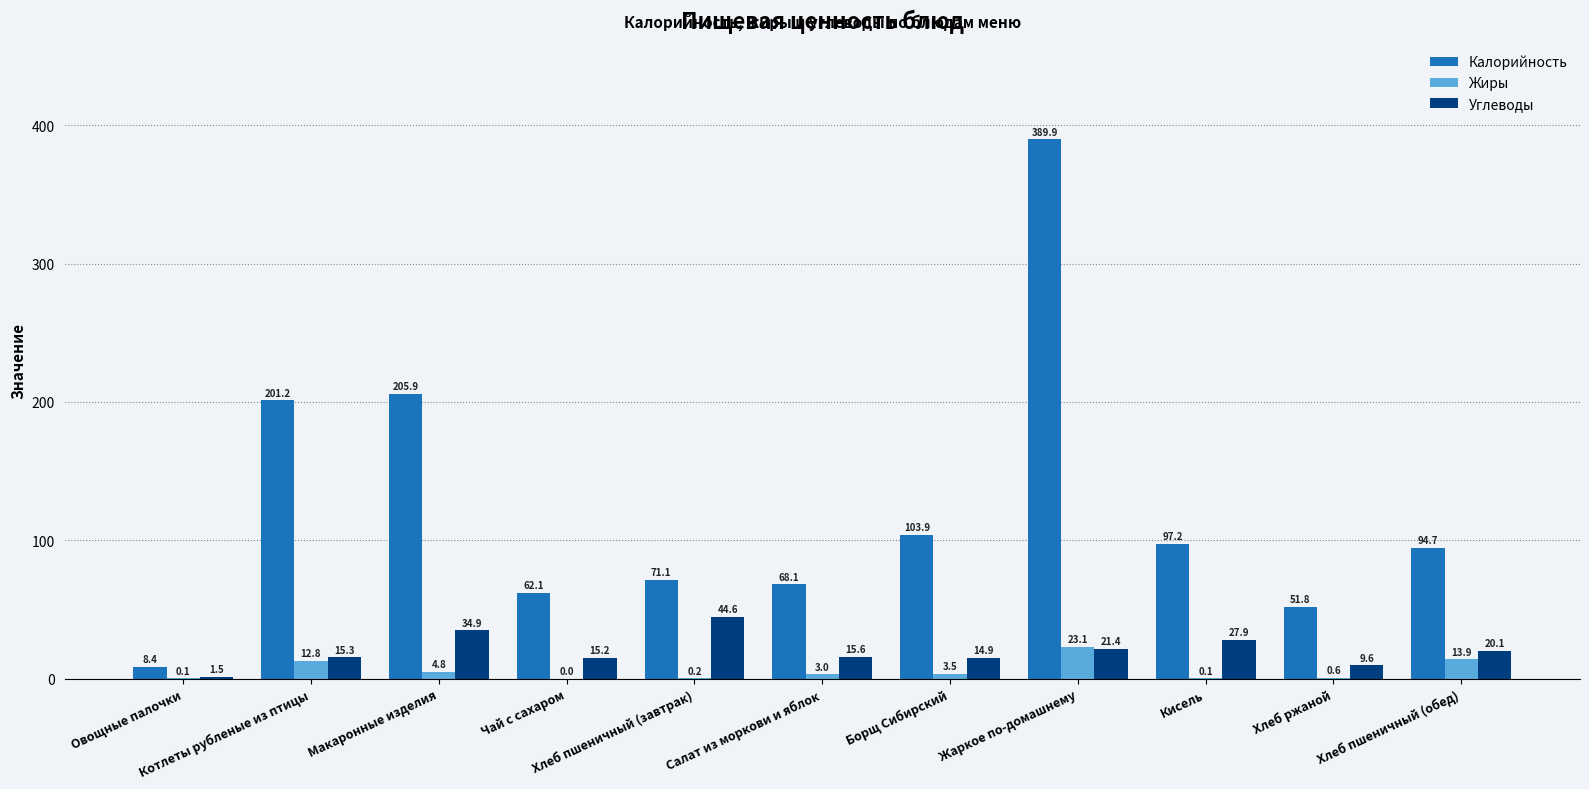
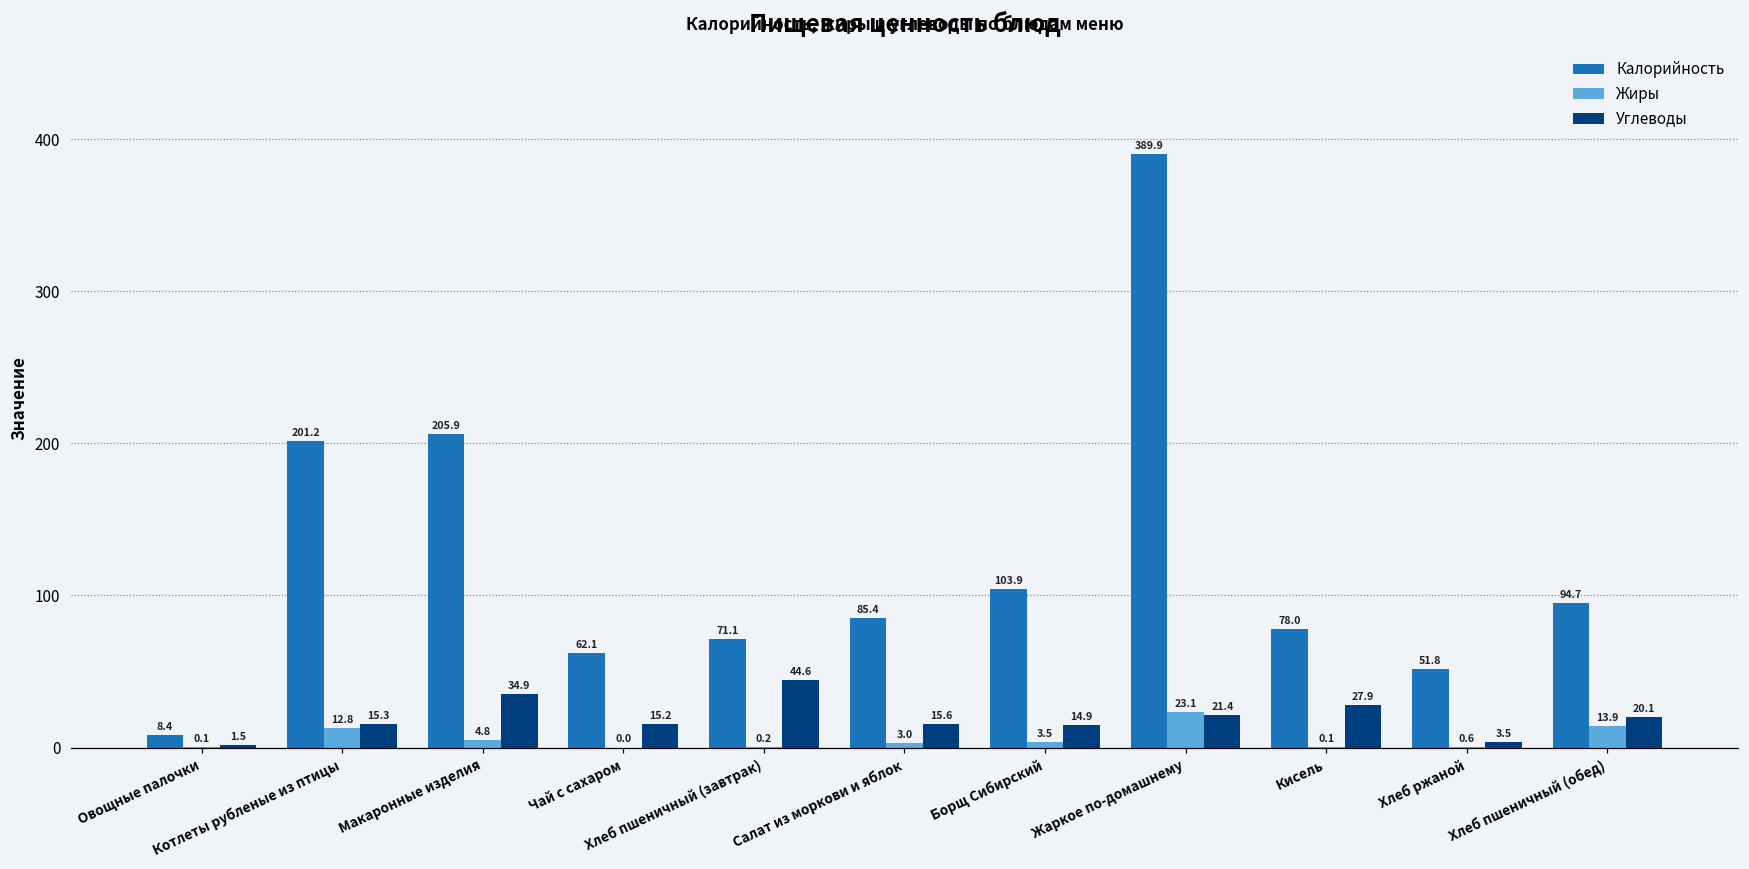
Калорийность, Салат из моркови и яблок: 68.1 -> 85.4
Калорийность, Кисель: 97.2 -> 78.0
Углеводы, Хлеб ржаной: 9.6 -> 3.5
